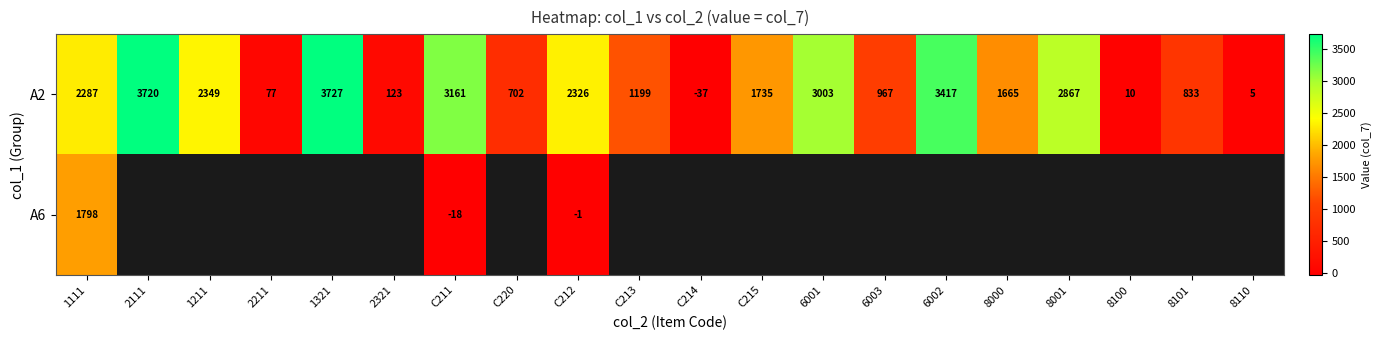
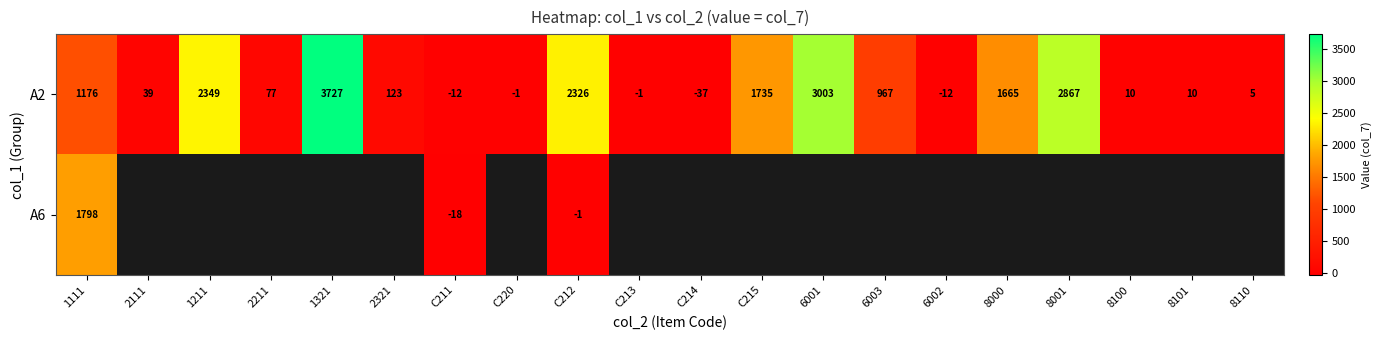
A2, 1111: 2287 -> 1176
A2, 2111: 3720 -> 39
A2, C211: 3161 -> -12
A2, C220: 702 -> -1
A2, C213: 1199 -> -1
A2, 6002: 3417 -> -12
A2, 8101: 833 -> 10
